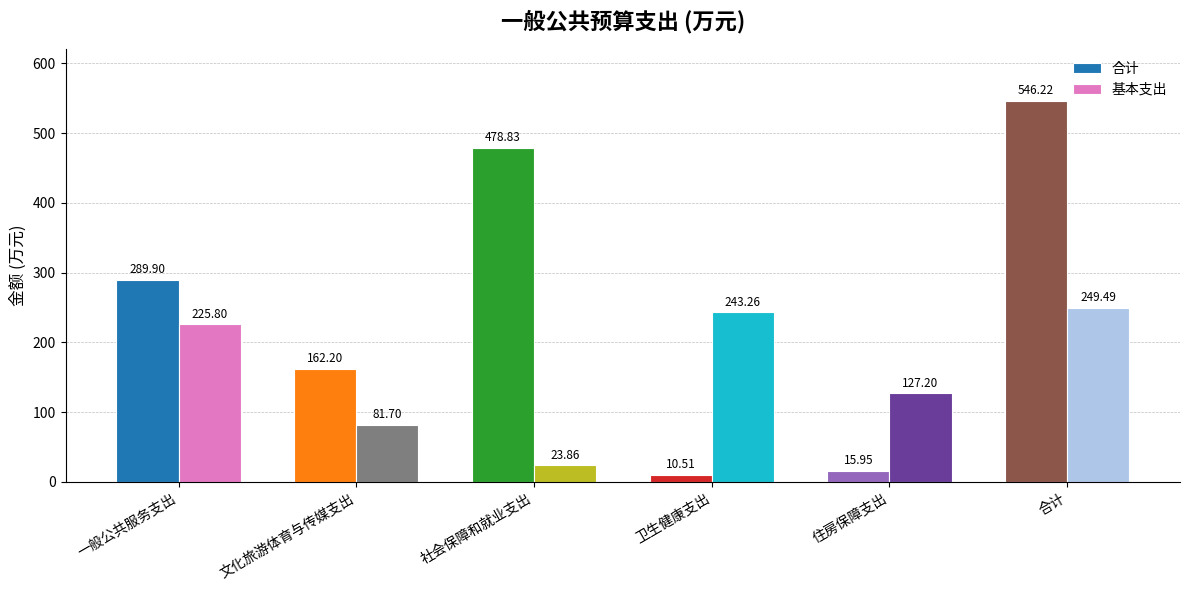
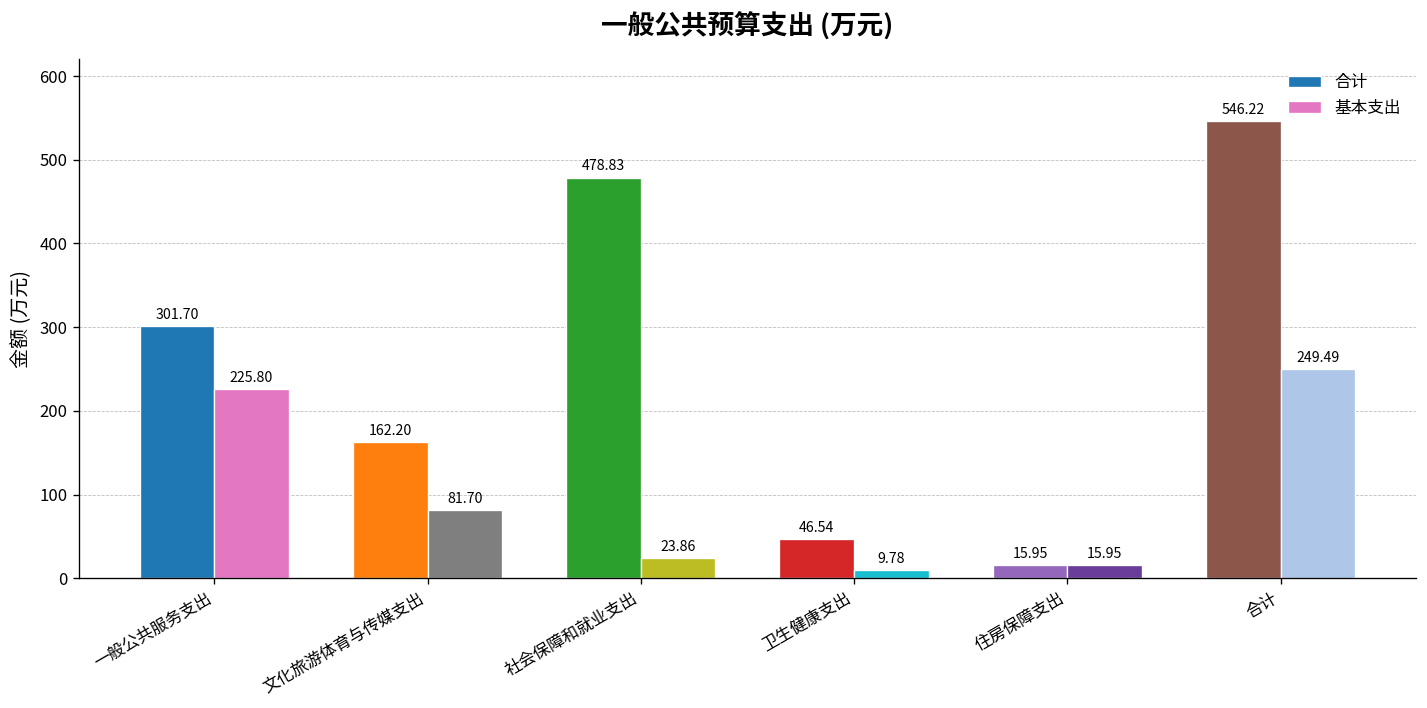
合计, 一般公共服务支出: 289.90 -> 301.70
合计, 卫生健康支出: 10.51 -> 46.54
基本支出, 卫生健康支出: 243.26 -> 9.78
基本支出, 住房保障支出: 127.20 -> 15.95
